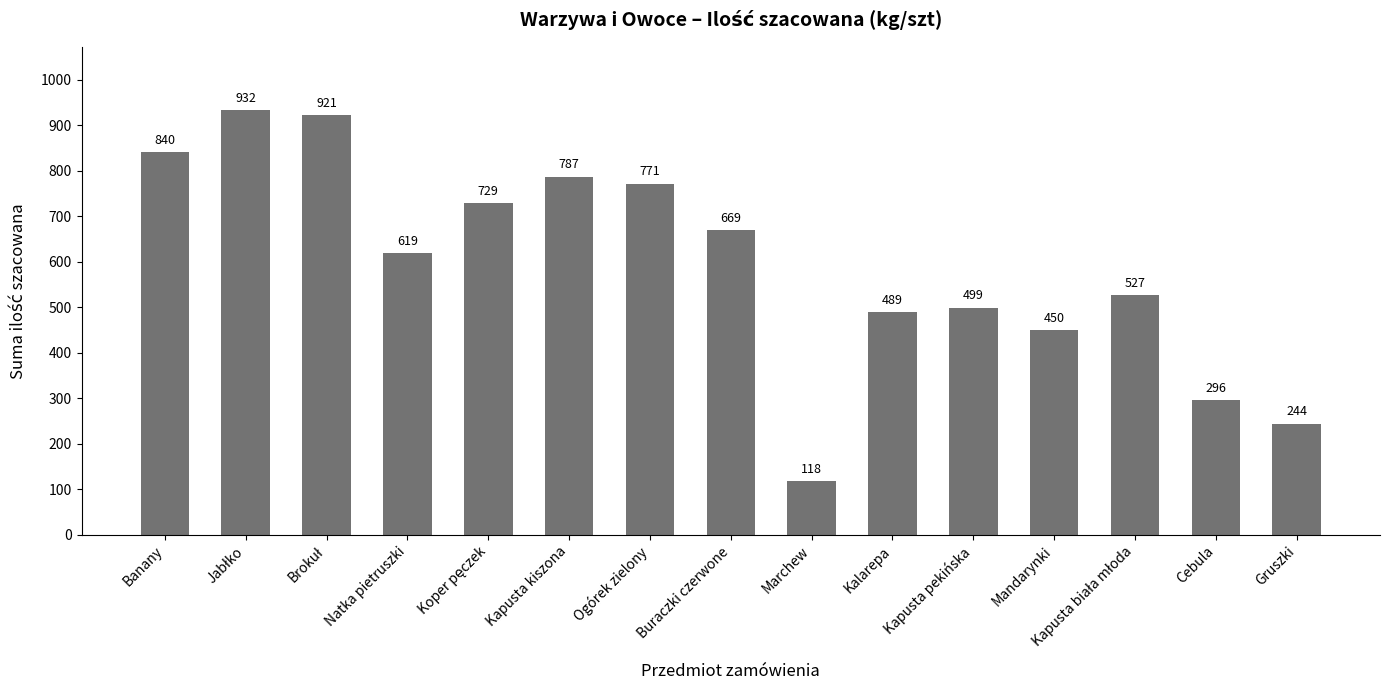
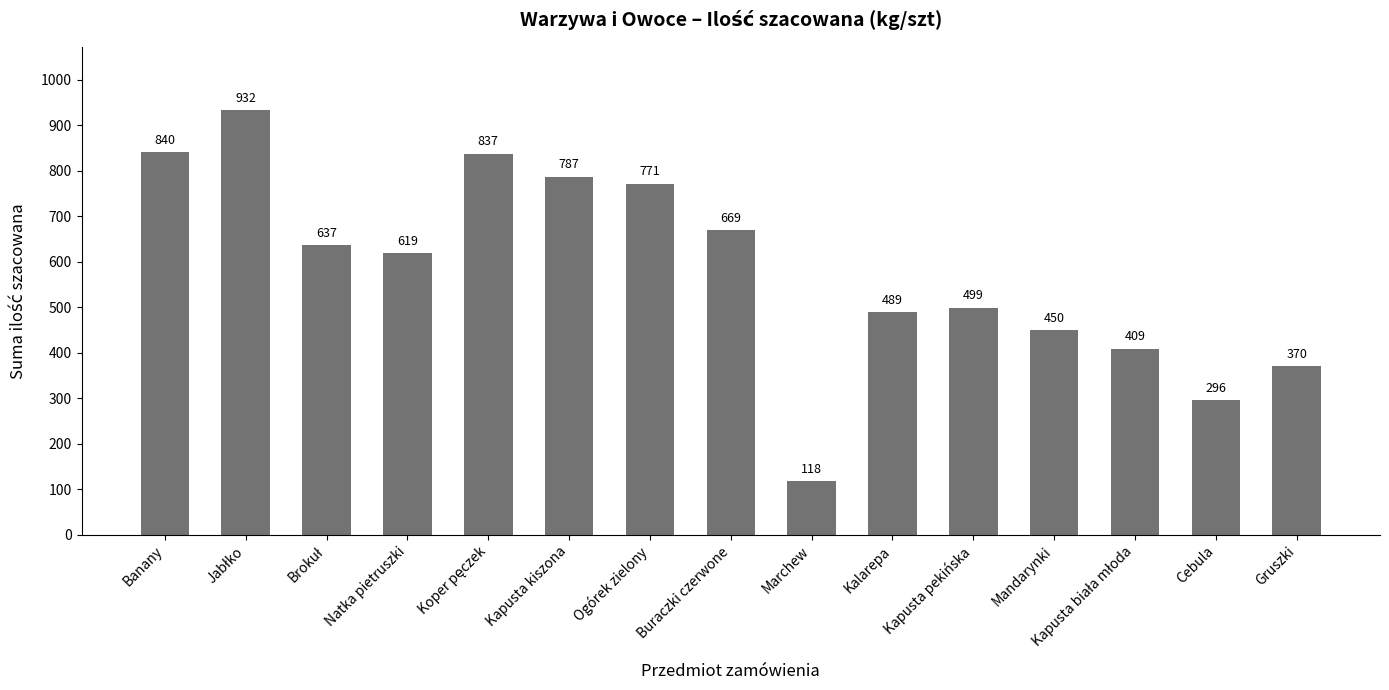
Brokuł: 921 -> 637
Koper pęczek: 729 -> 837
Kapusta biała młoda: 527 -> 409
Gruszki: 244 -> 370
